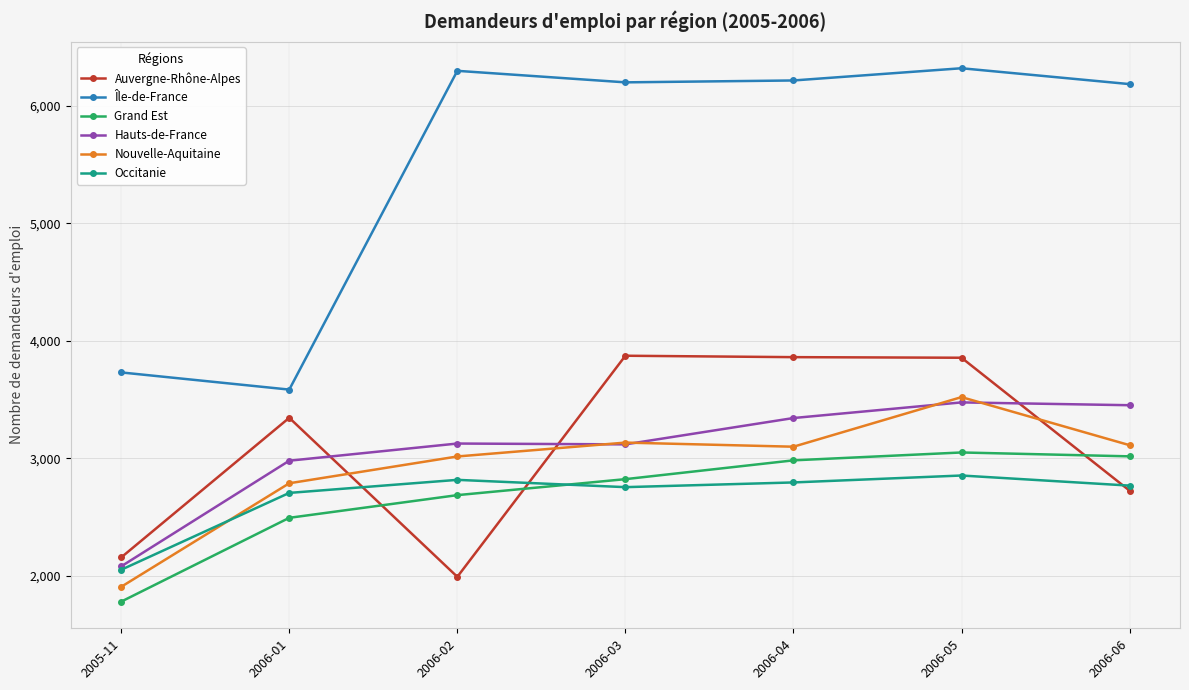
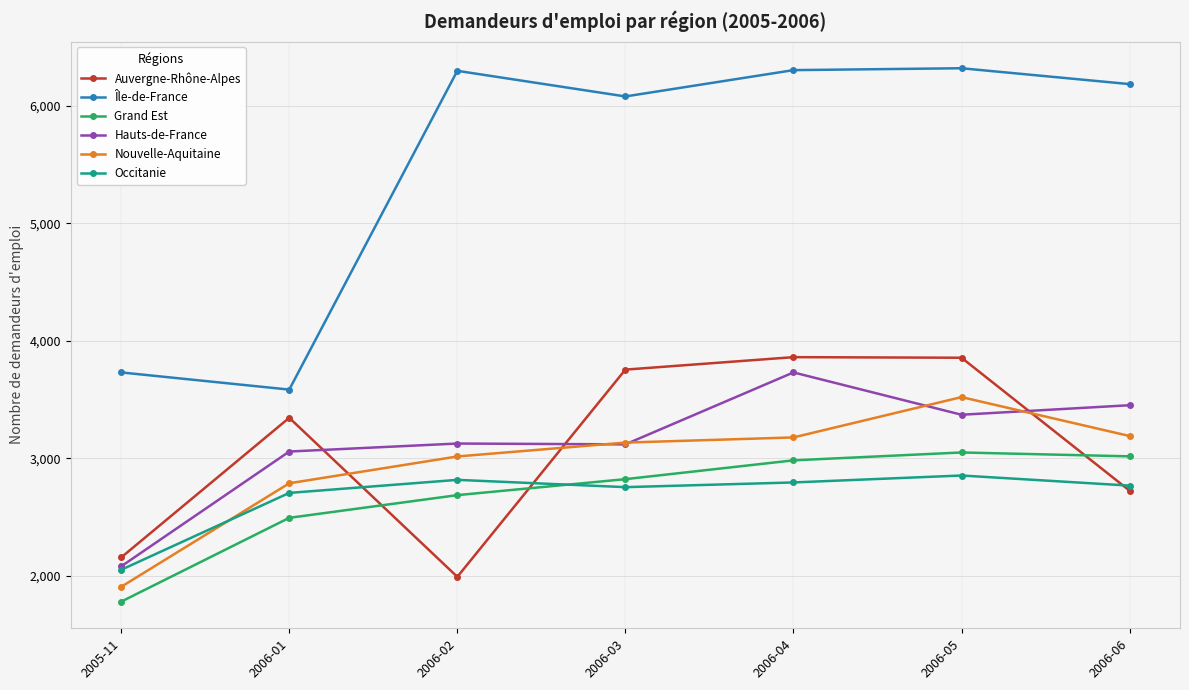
Hauts-de-France, 2006-01: 2,980 -> 3,060
Auvergne-Rhône-Alpes, 2006-03: 3,870 -> 3,760
Île-de-France, 2006-03: 6,200 -> 6,080
Île-de-France, 2006-04: 6,220 -> 6,300
Hauts-de-France, 2006-04: 3,340 -> 3,730
Nouvelle-Aquitaine, 2006-04: 3,100 -> 3,180
Hauts-de-France, 2006-05: 3,480 -> 3,370
Nouvelle-Aquitaine, 2006-06: 3,110 -> 3,190
